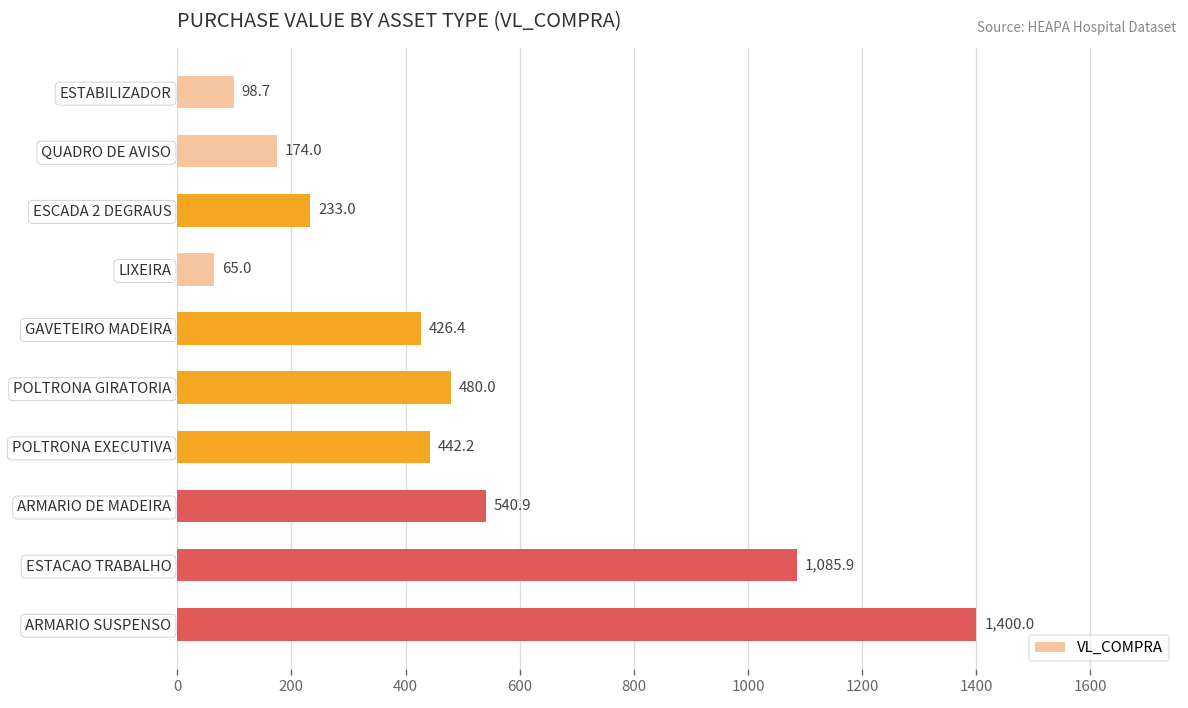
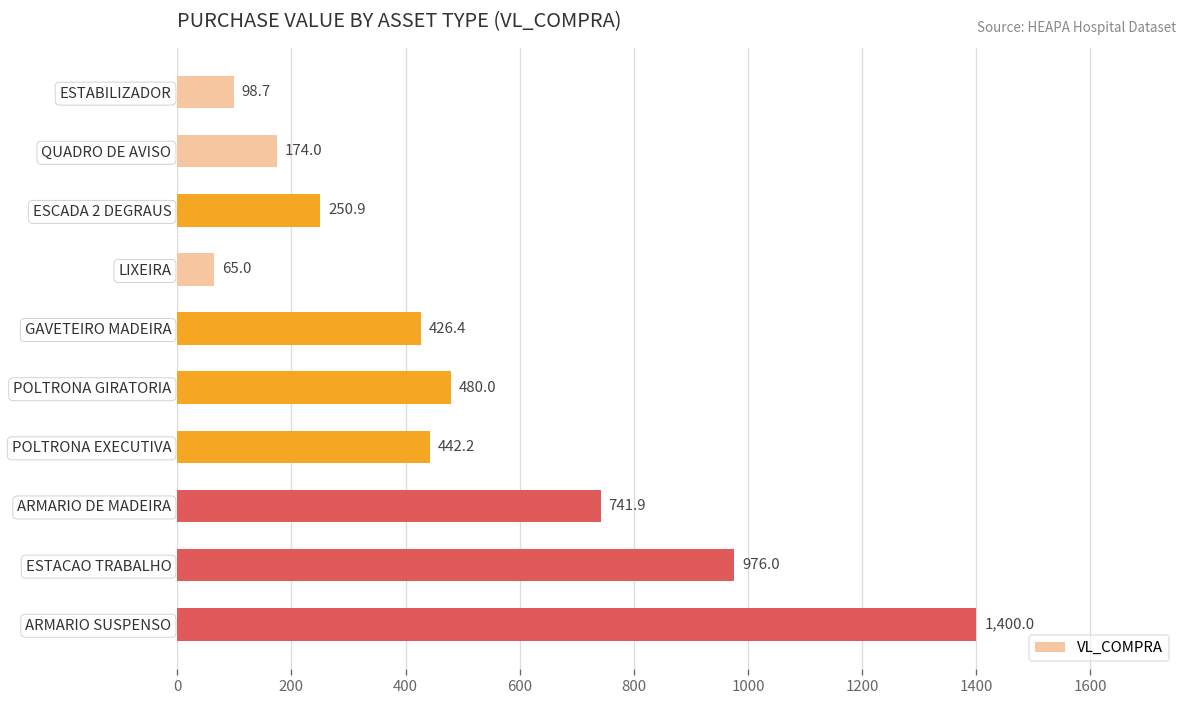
ESCADA 2 DEGRAUS: 233.0 -> 250.9
ARMARIO DE MADEIRA: 540.9 -> 741.9
ESTACAO TRABALHO: 1,085.9 -> 976.0
